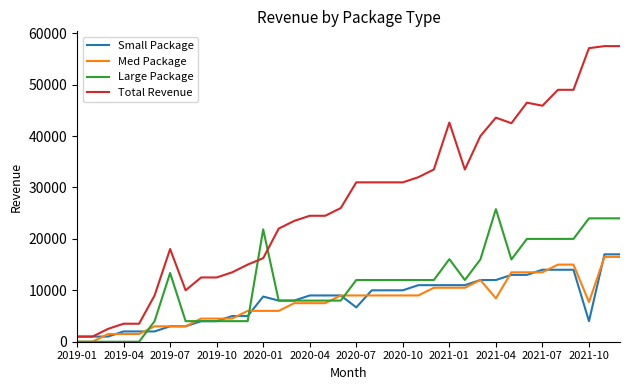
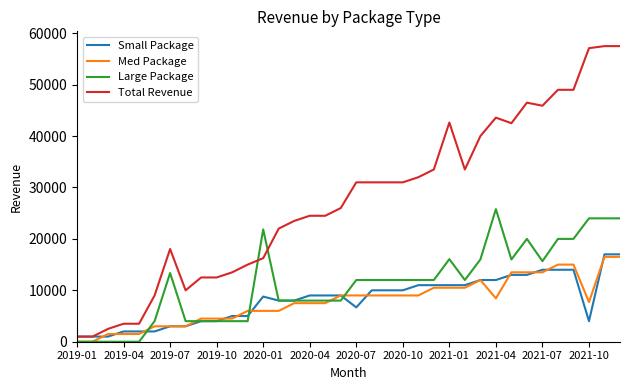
Large Package, 2021-07: 20000 -> 16000
